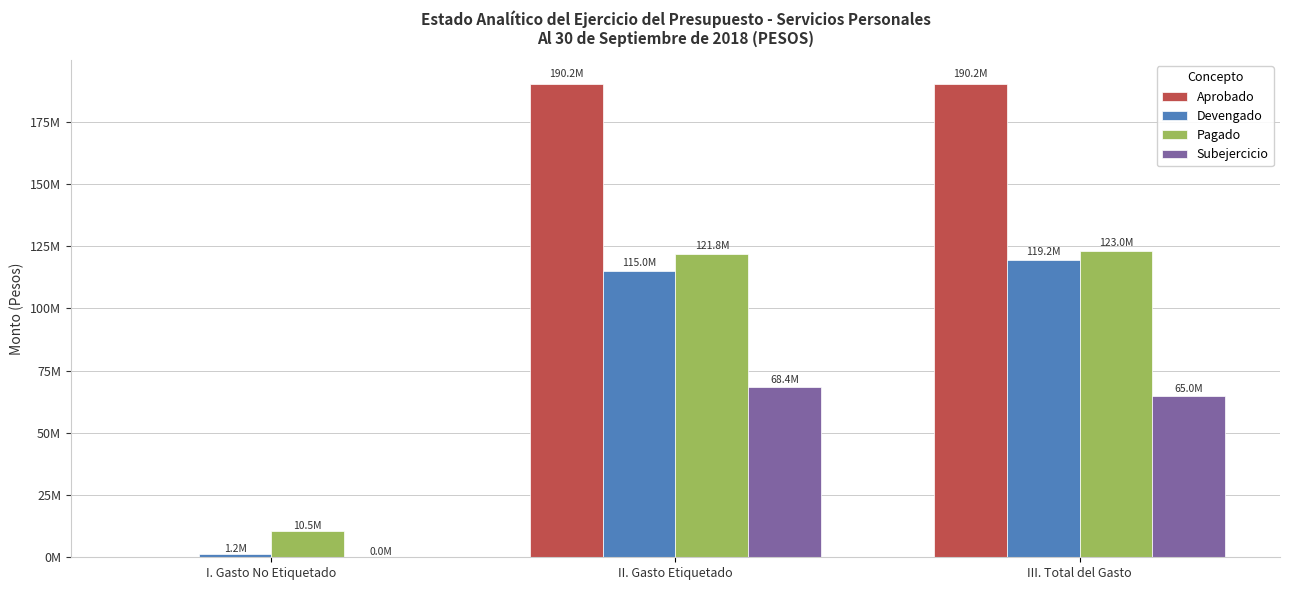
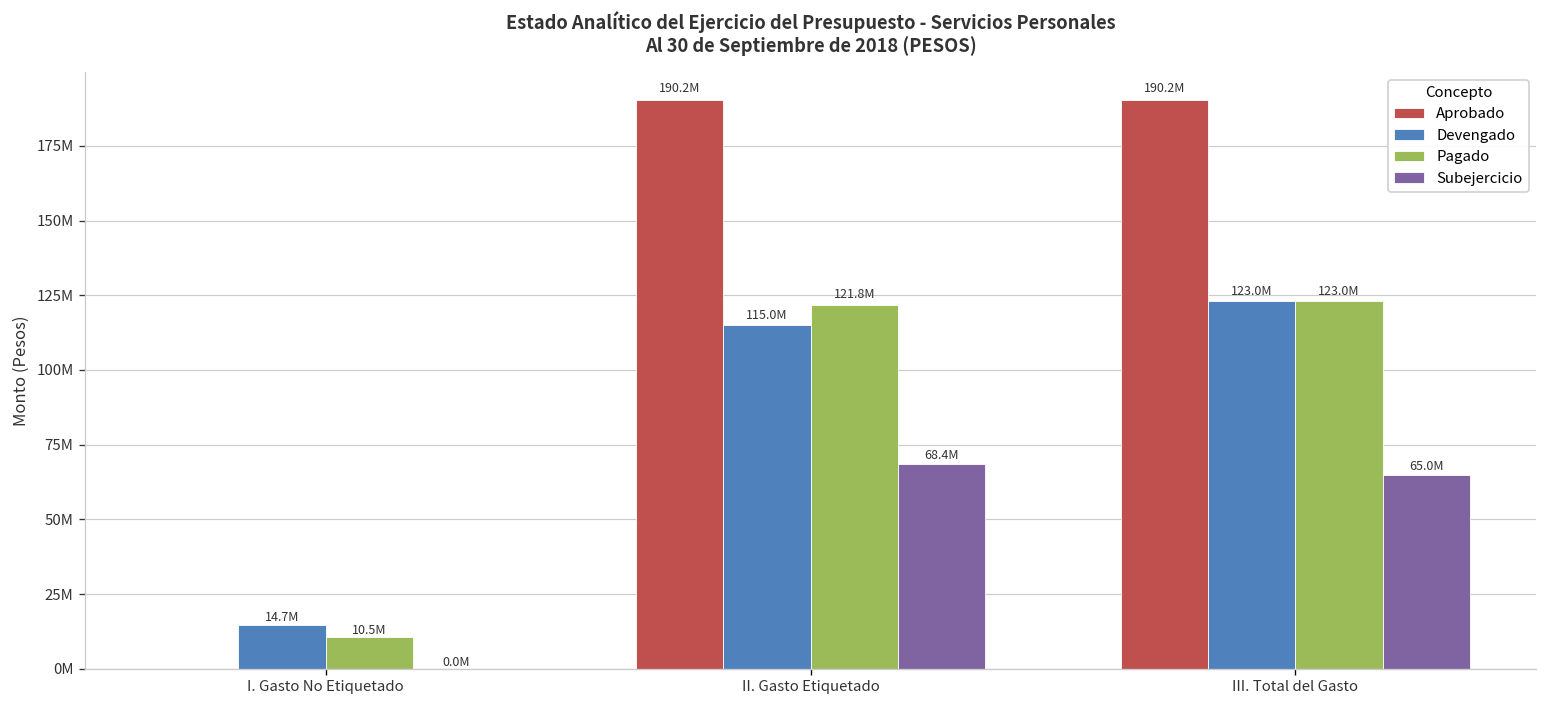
Devengado, I. Gasto No Etiquetado: 1.2M -> 14.7M
Devengado, III. Total del Gasto: 119.2M -> 123.0M
